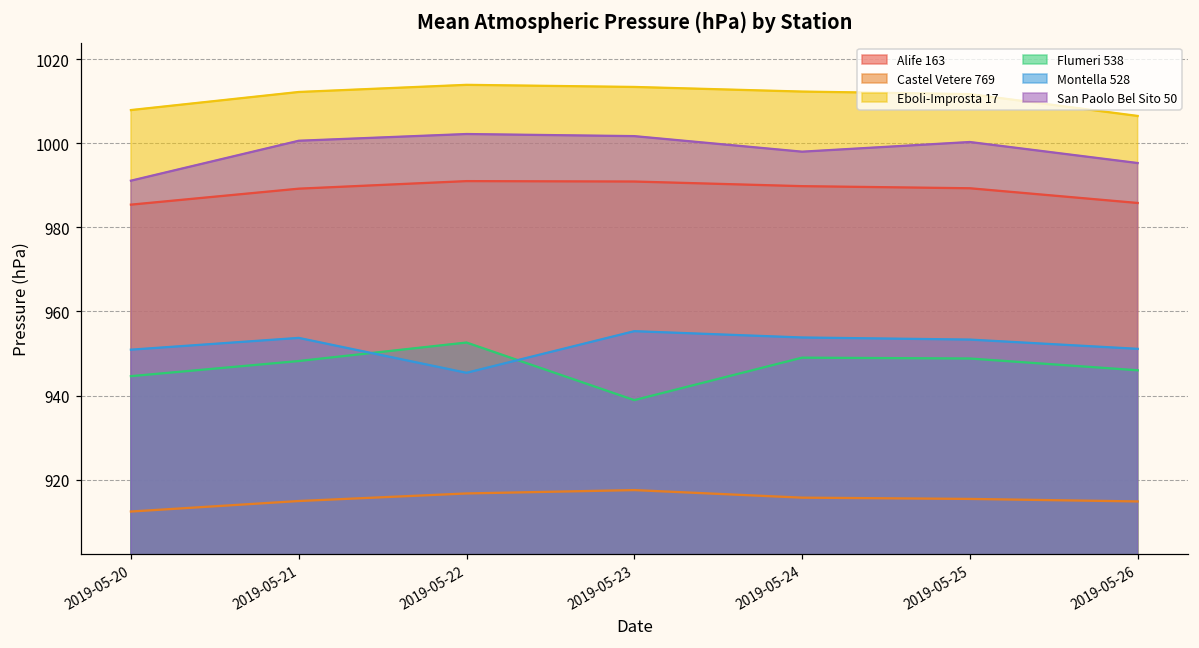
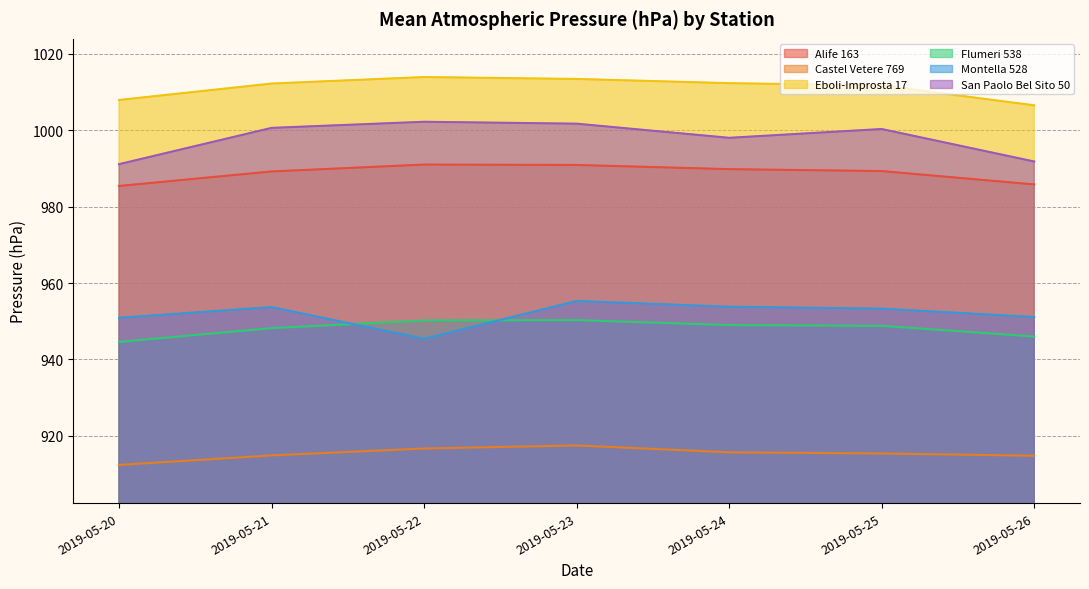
Flumeri 538, 2019-05-22: 953 -> 950
Flumeri 538, 2019-05-23: 939 -> 950
San Paolo Bel Sito 50, 2019-05-26: 995 -> 992
